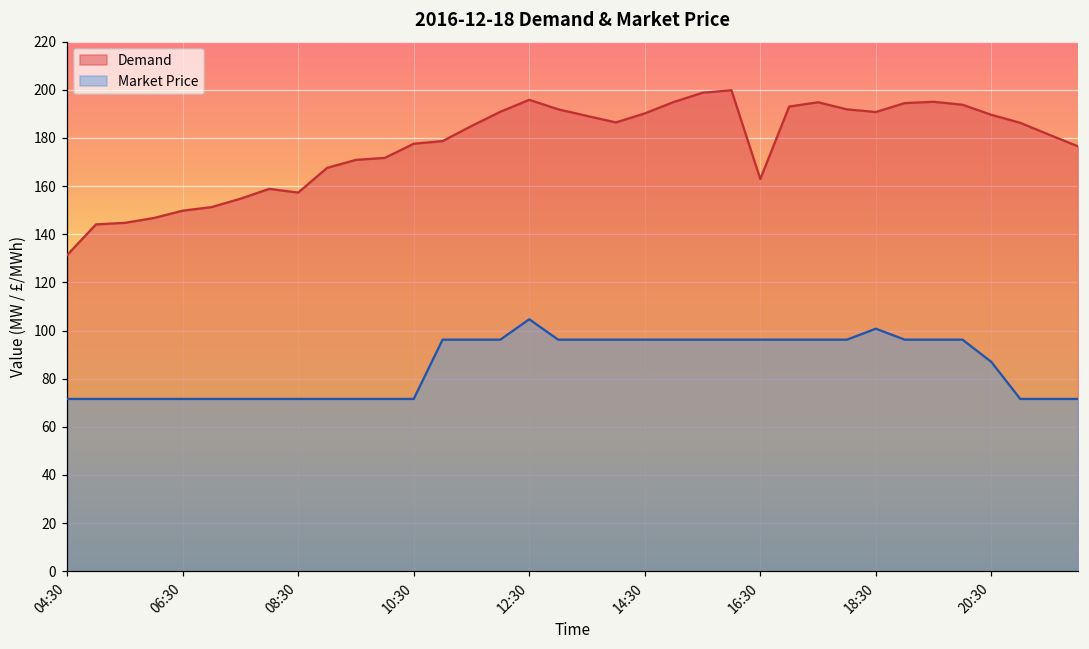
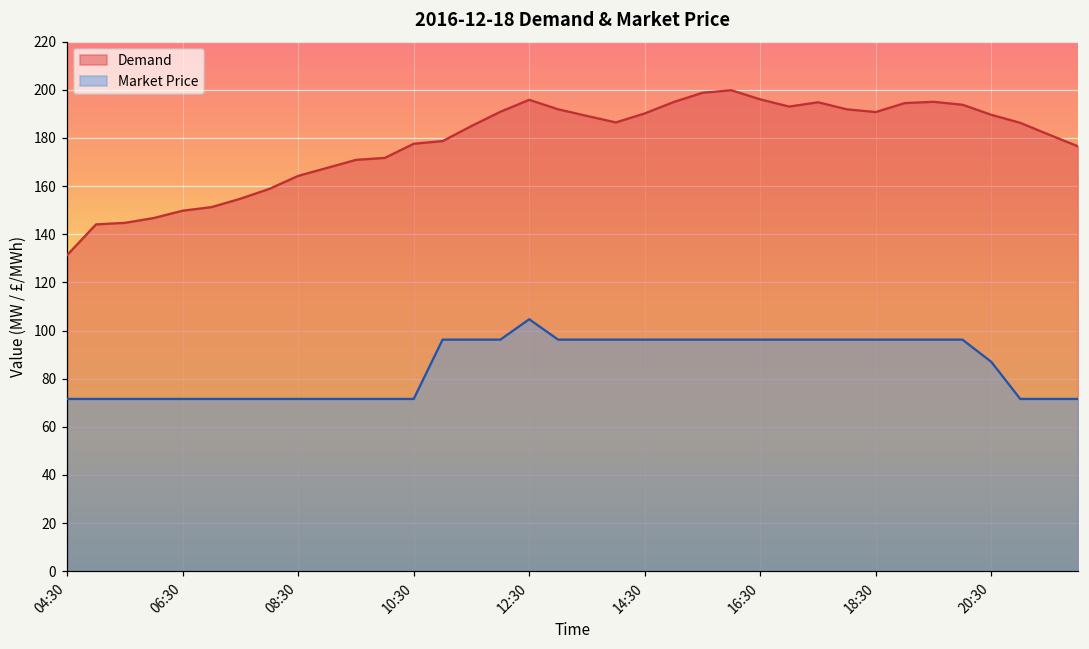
Demand, 08:30: 157 -> 164
Demand, 16:30: 163 -> 196
Market Price, 18:30: 101 -> 96
